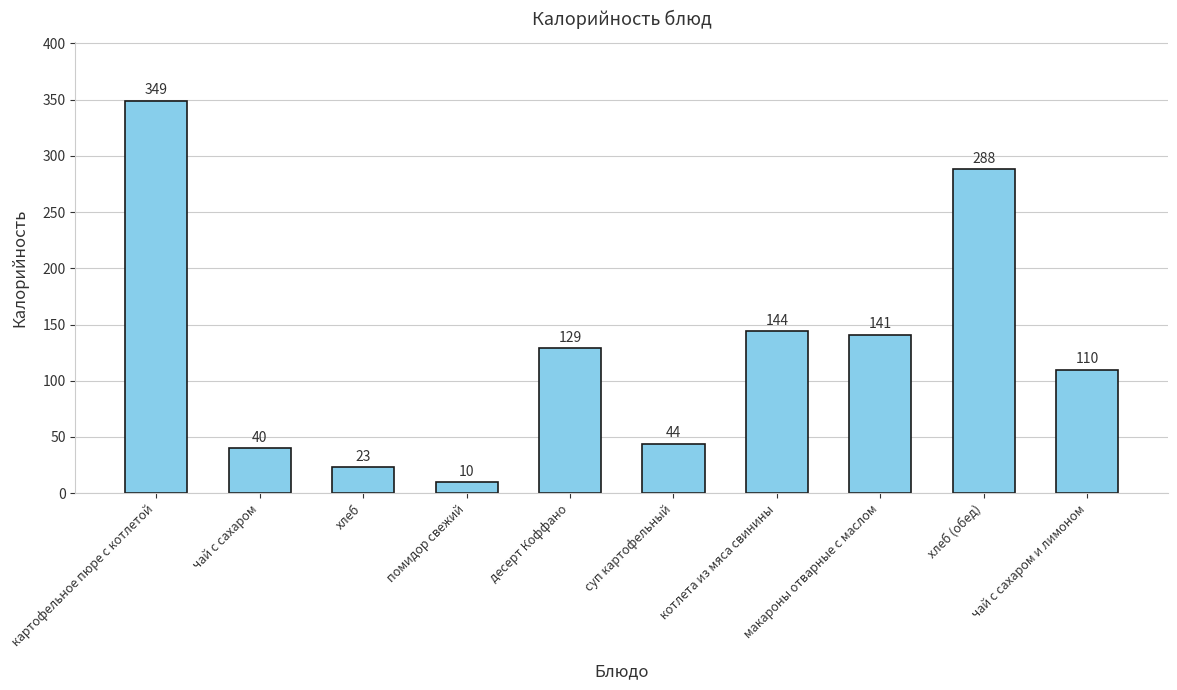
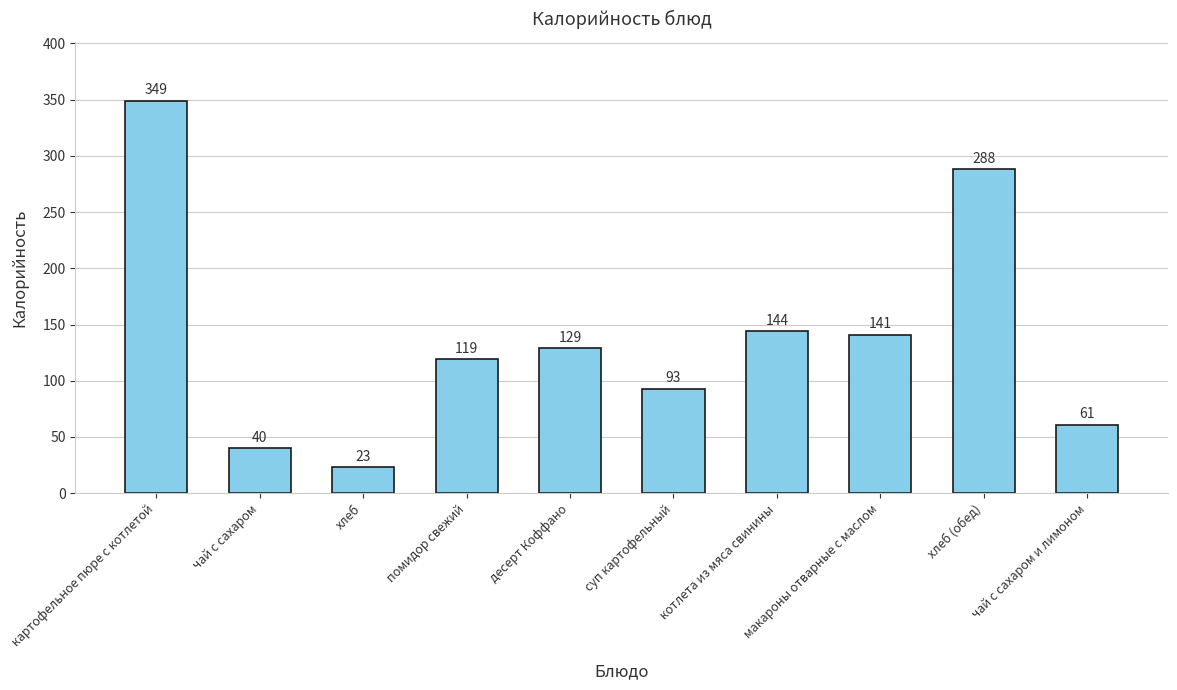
помидор свежий: 10 -> 119
суп картофельный: 44 -> 93
чай с сахаром и лимоном: 110 -> 61
